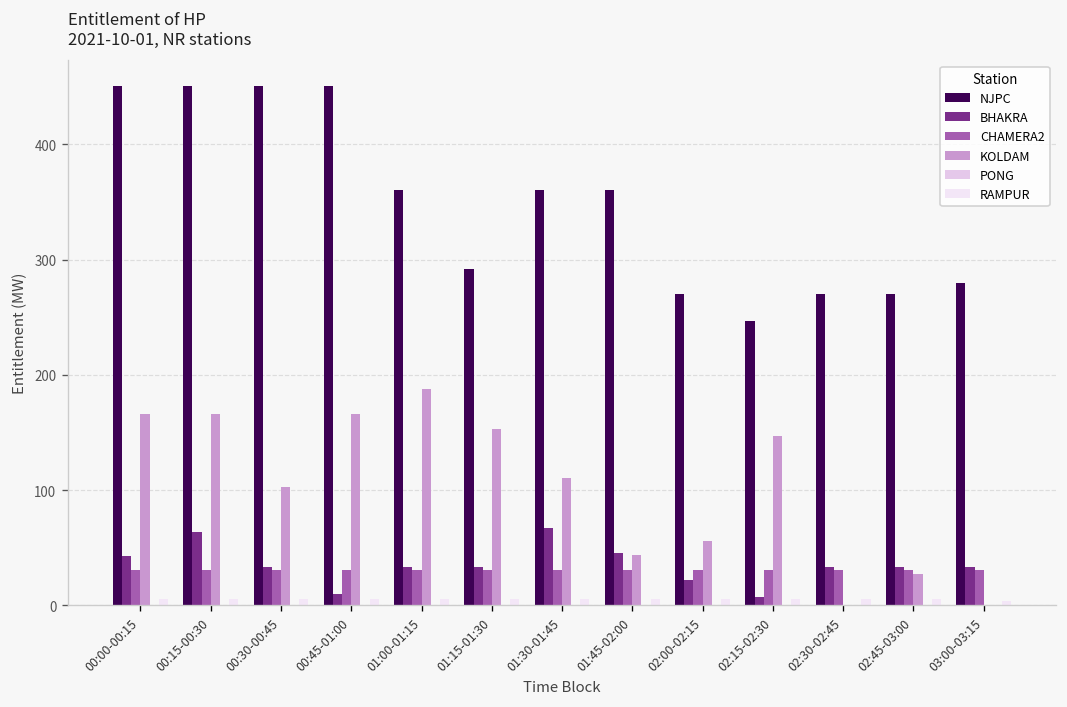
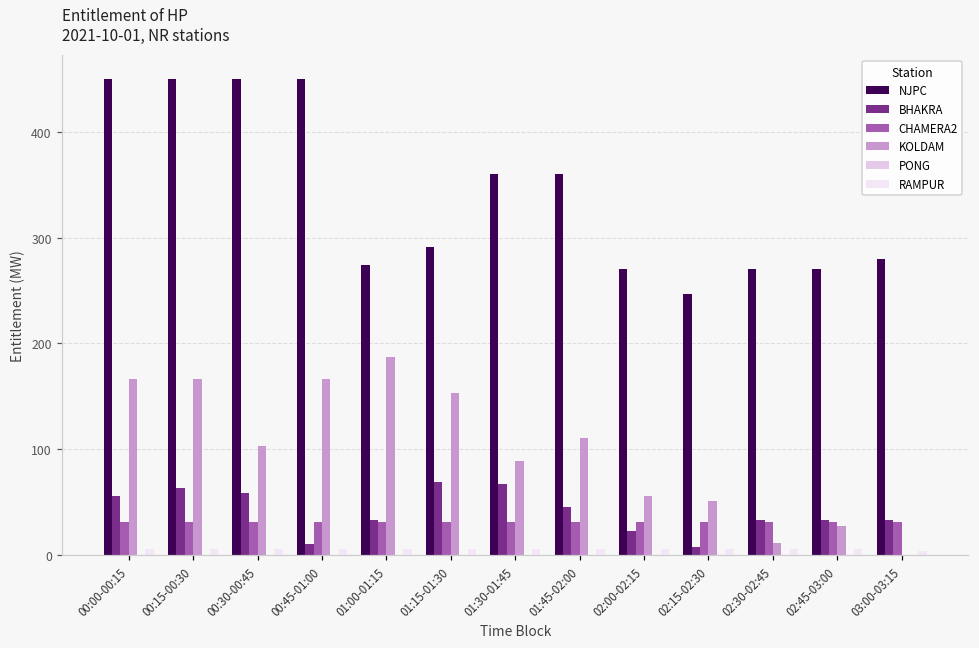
BHAKRA, 00:00-00:15: 40 -> 60
BHAKRA, 00:30-00:45: 30 -> 60
NJPC, 01:00-01:15: 360 -> 270
BHAKRA, 01:15-01:30: 30 -> 70
KOLDAM, 01:30-01:45: 110 -> 90
KOLDAM, 01:45-02:00: 40 -> 110
KOLDAM, 02:15-02:30: 150 -> 50
KOLDAM, 02:30-02:45: 0 -> 10
